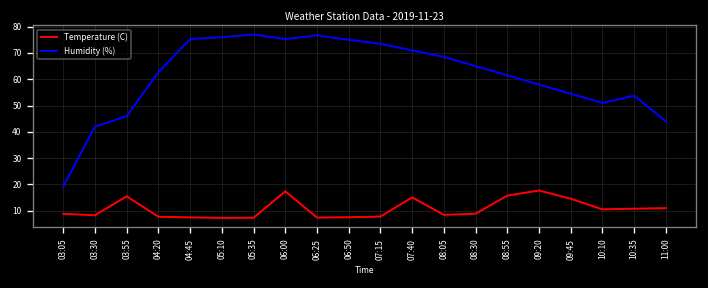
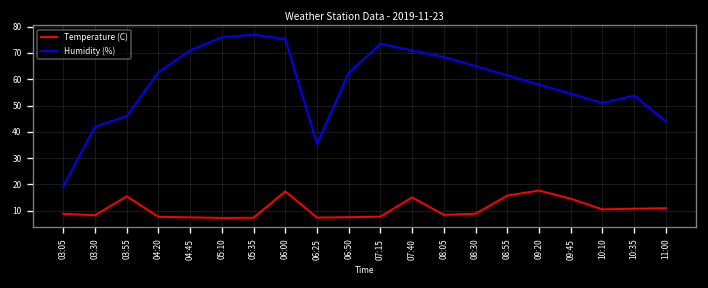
Humidity (%), 04:45: 75 -> 71
Humidity (%), 06:25: 77 -> 35
Humidity (%), 06:50: 75 -> 62
